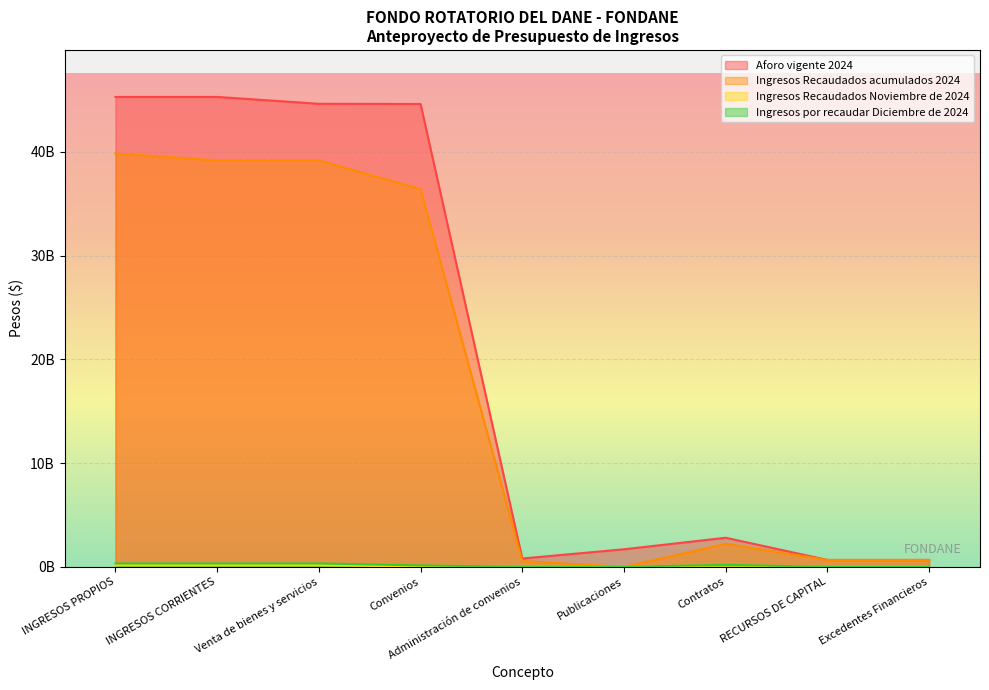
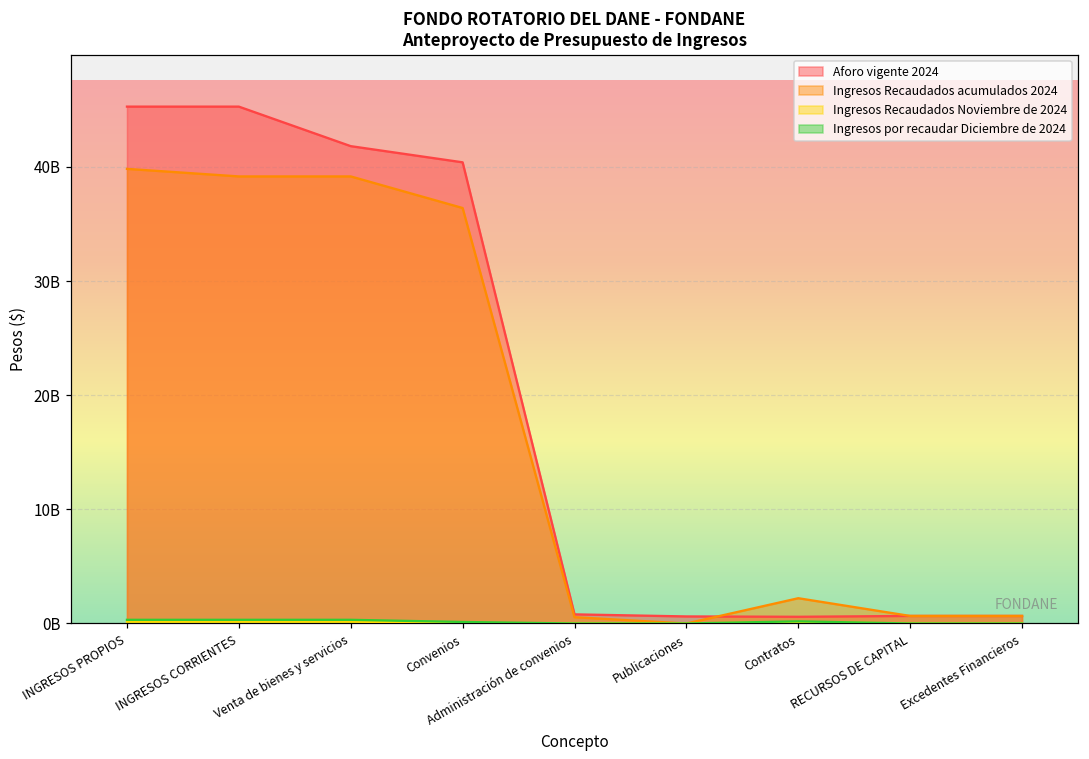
Aforo vigente 2024, Venta de bienes y servicios: 44600000000 -> 41800000000
Aforo vigente 2024, Convenios: 44600000000 -> 40400000000
Aforo vigente 2024, Publicaciones: 1700000000 -> 600000000
Aforo vigente 2024, Contratos: 2800000000 -> 600000000
